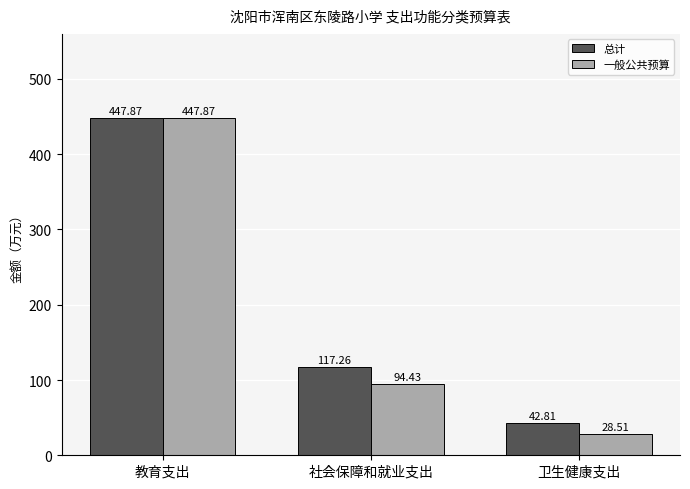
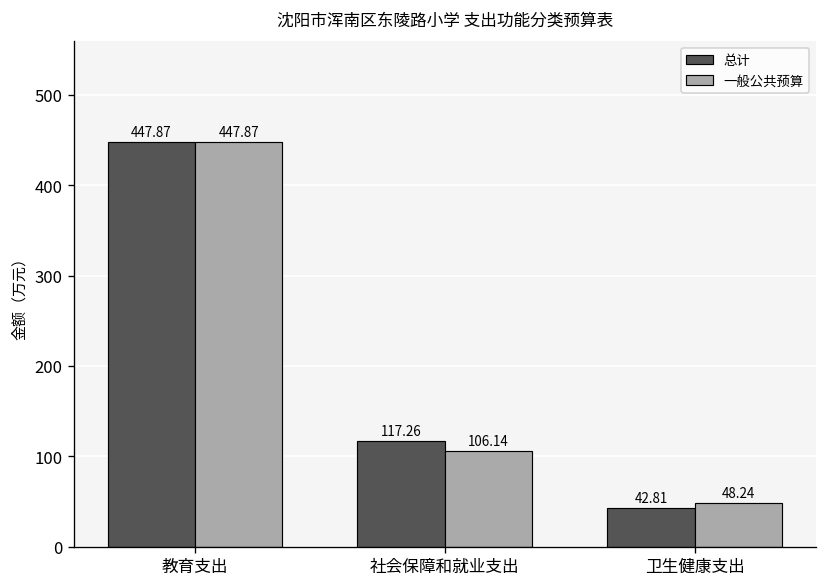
一般公共预算, 社会保障和就业支出: 94.43 -> 106.14
一般公共预算, 卫生健康支出: 28.51 -> 48.24
